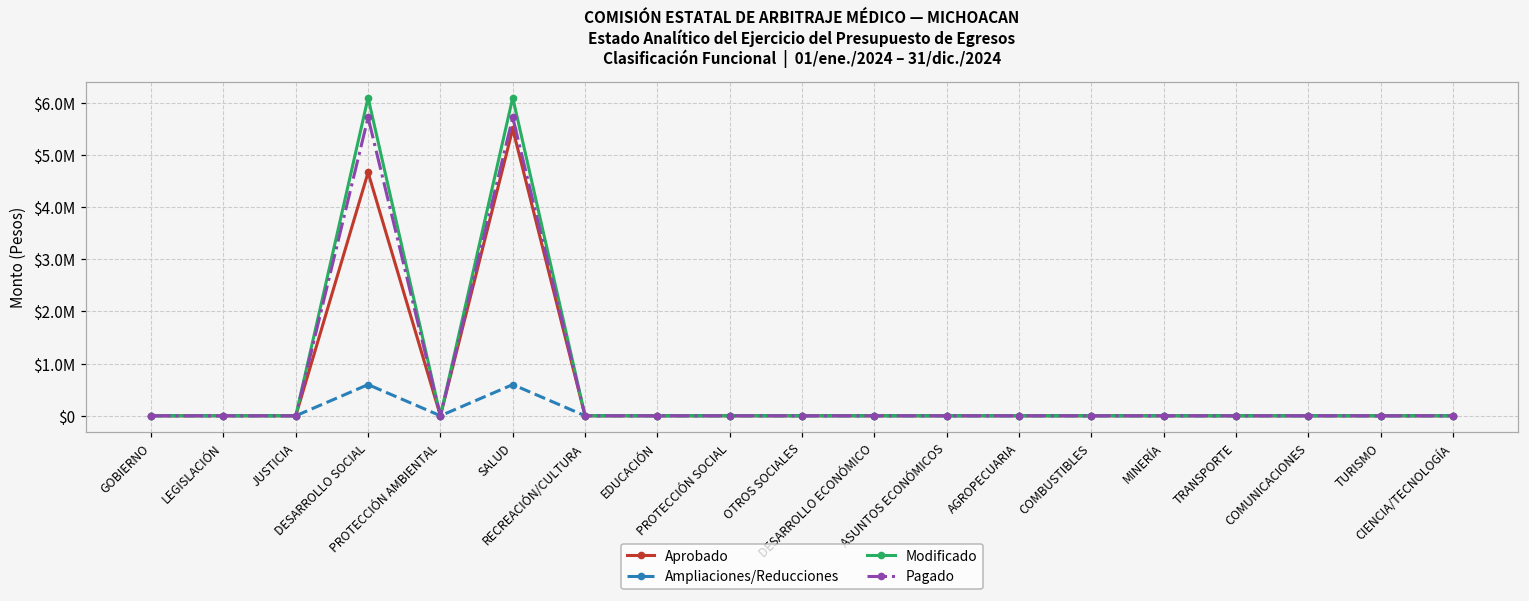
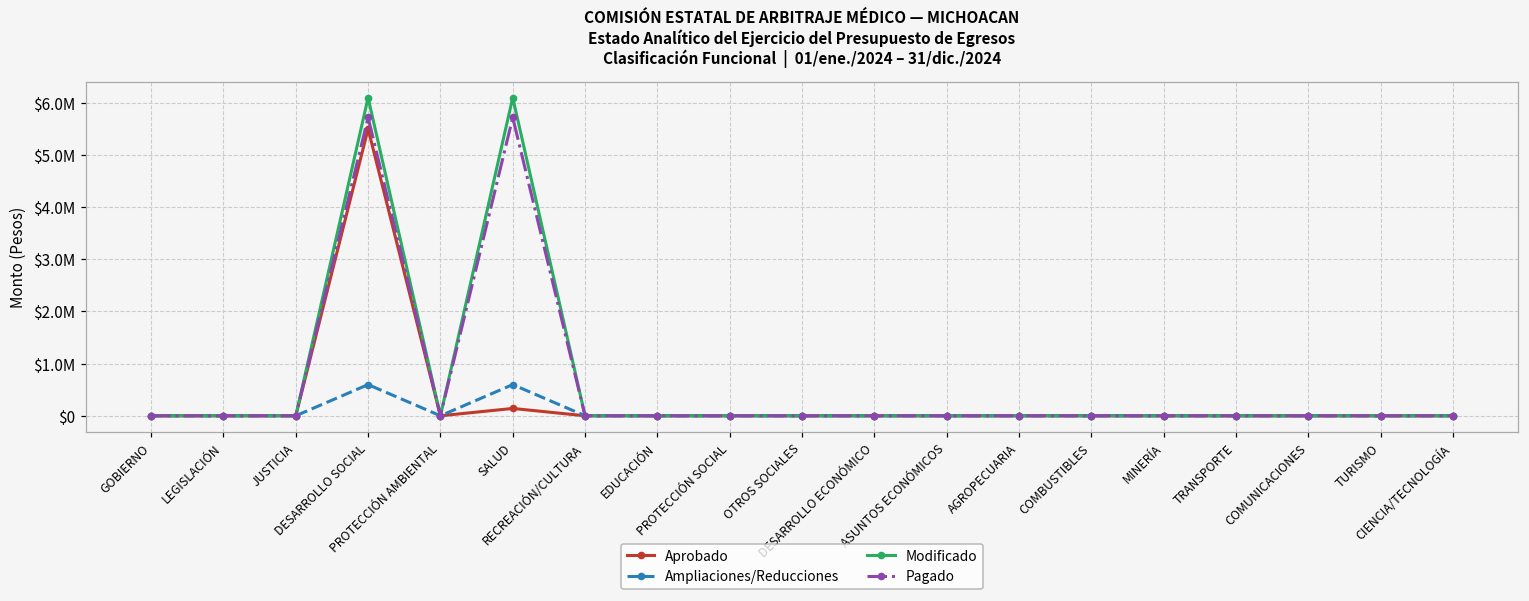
Aprobado, DESARROLLO SOCIAL: $4700000 -> $5500000
Aprobado, SALUD: $5500000 -> $100000
